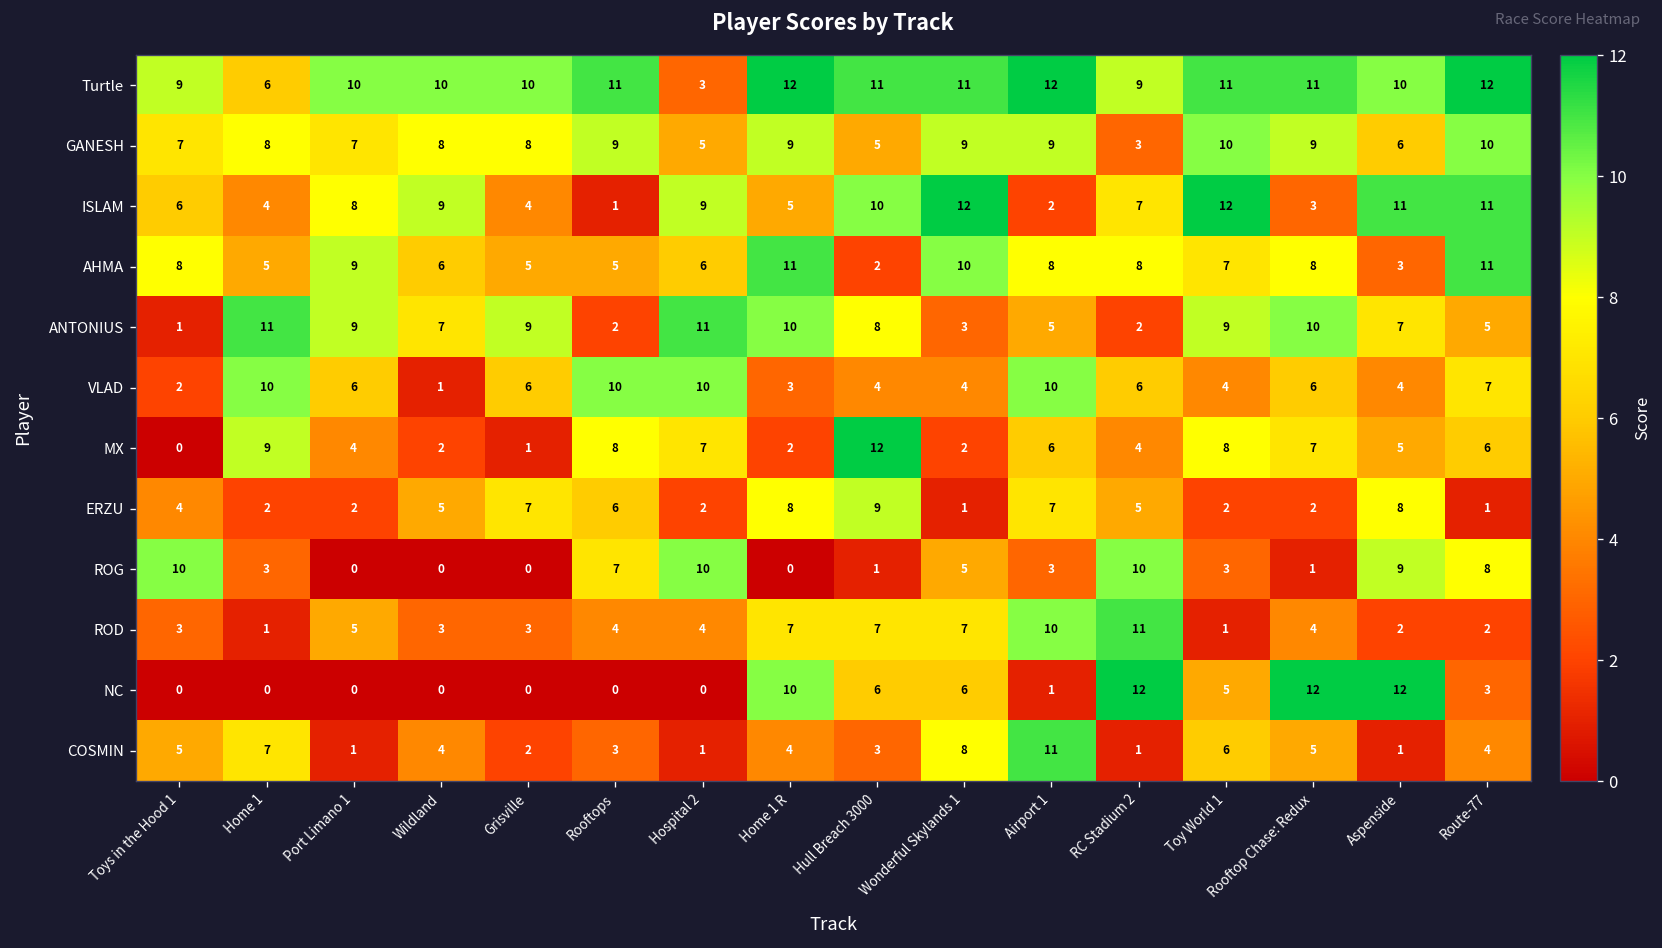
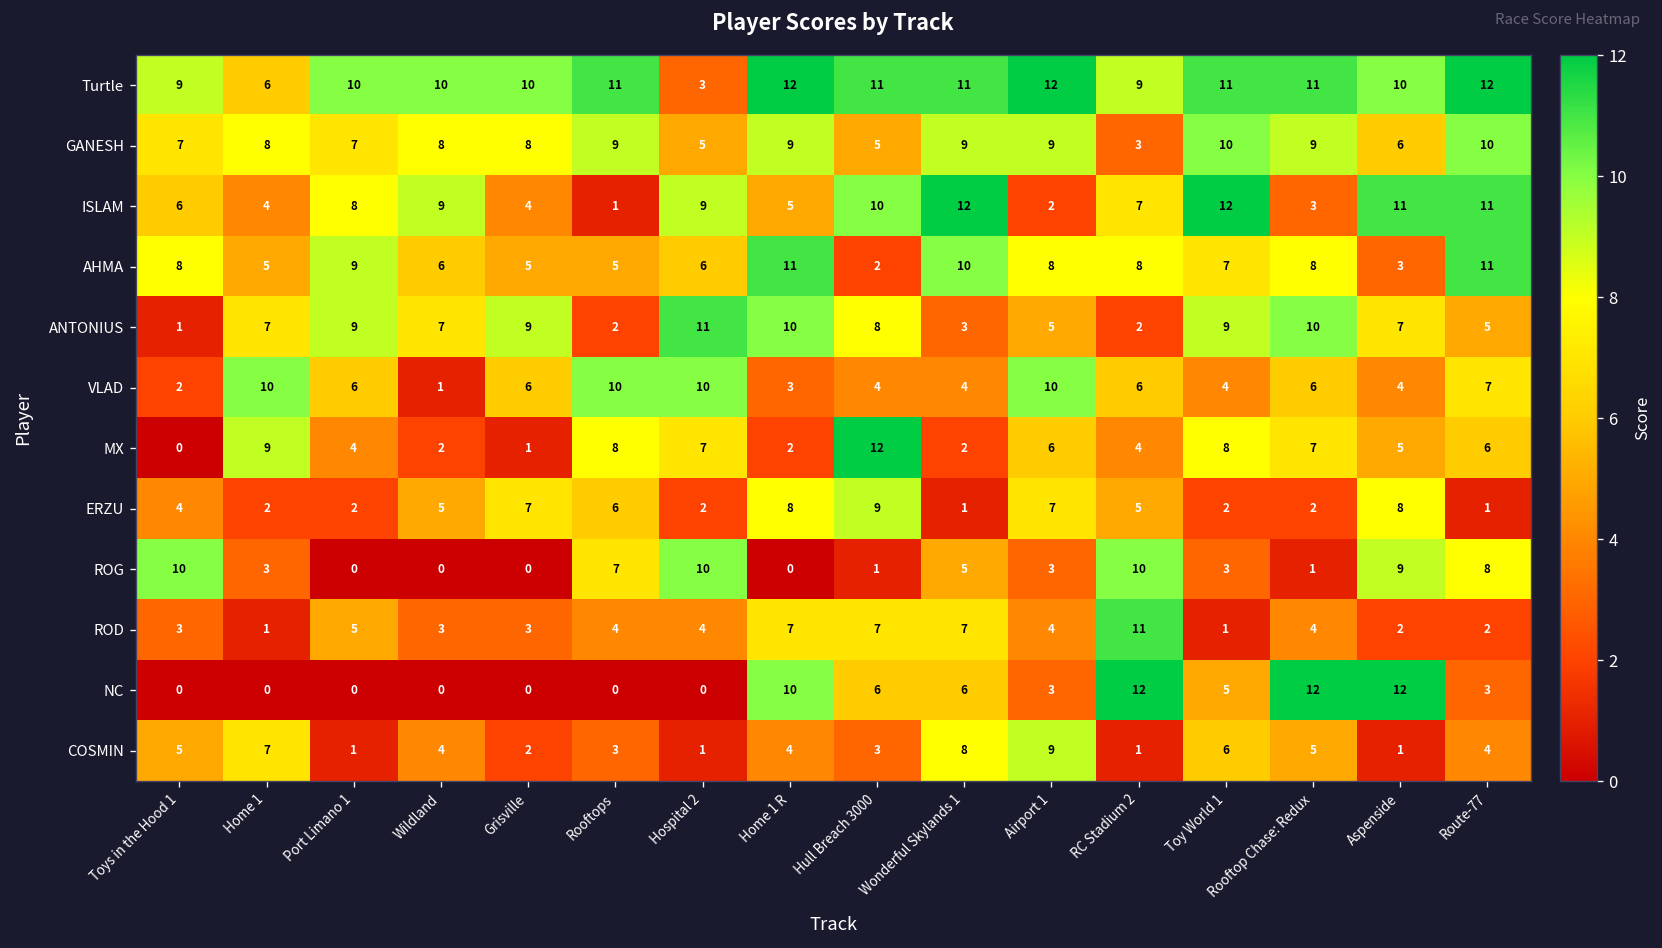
ANTONIUS, Home 1: 11 -> 7
ROD, Airport 1: 10 -> 4
NC, Airport 1: 1 -> 3
COSMIN, Airport 1: 11 -> 9
